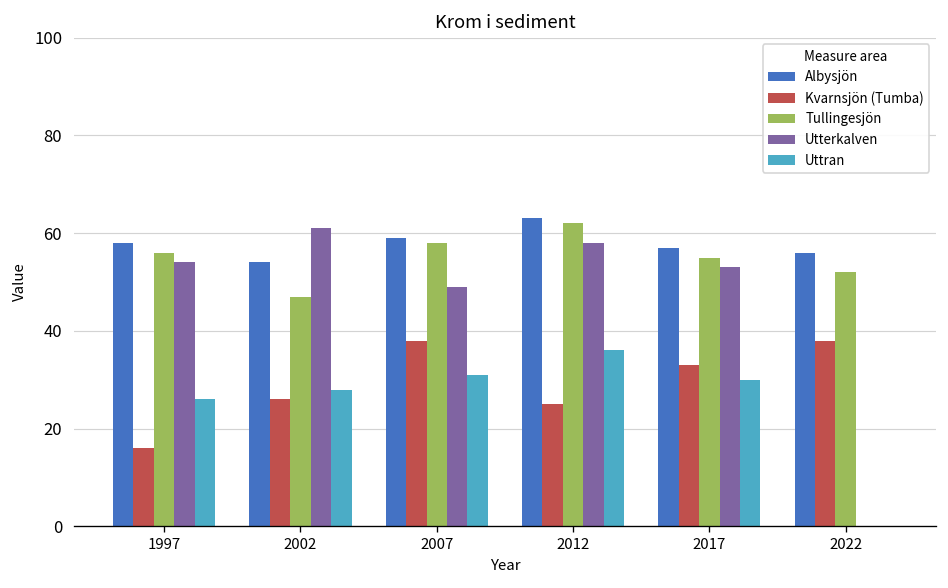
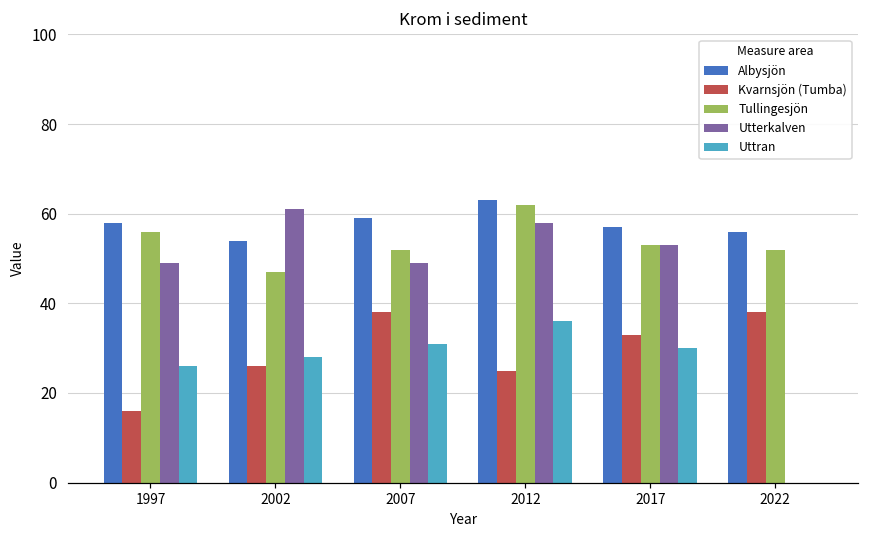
Utterkalven, 1997: 54 -> 49
Tullingesjön, 2007: 58 -> 52
Tullingesjön, 2017: 55 -> 53
